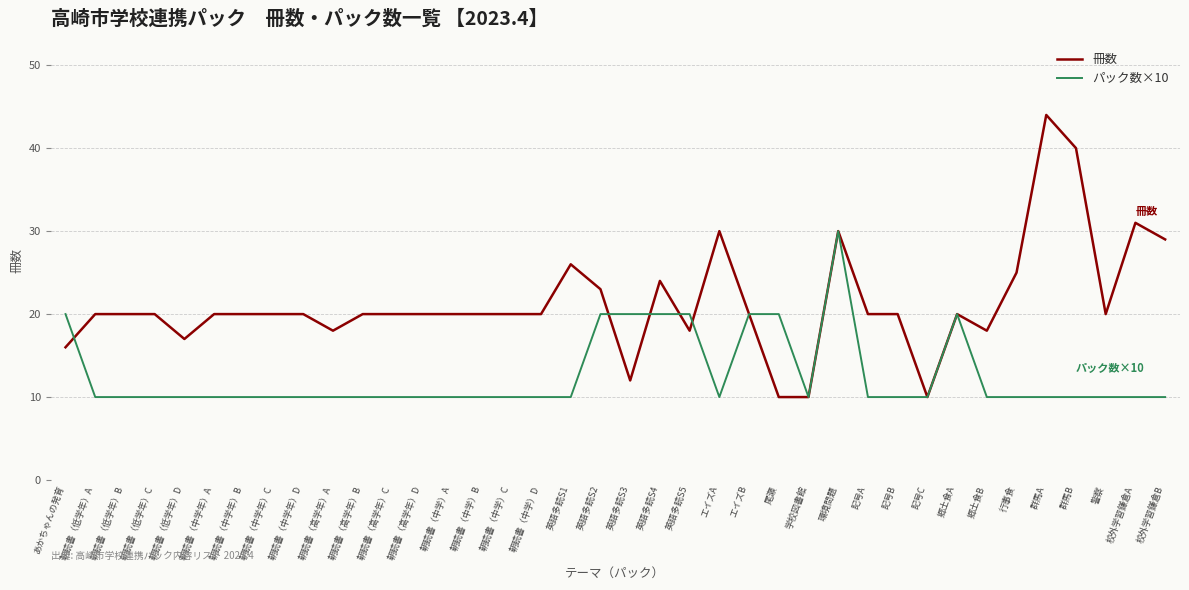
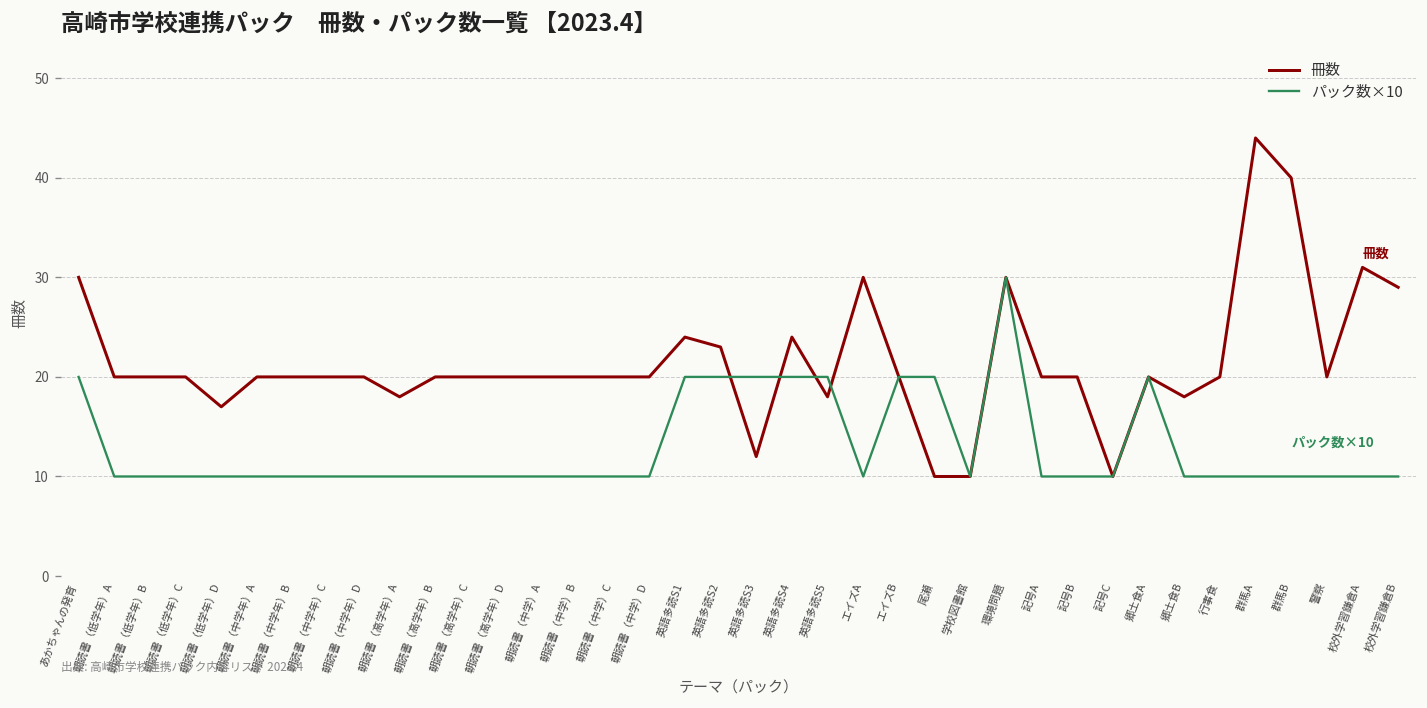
冊数, あかちゃんの発育: 16 -> 30
冊数, 英語多読S1: 26 -> 24
パック数×10, 英語多読S1: 10 -> 20
冊数, 行事食: 25 -> 20
